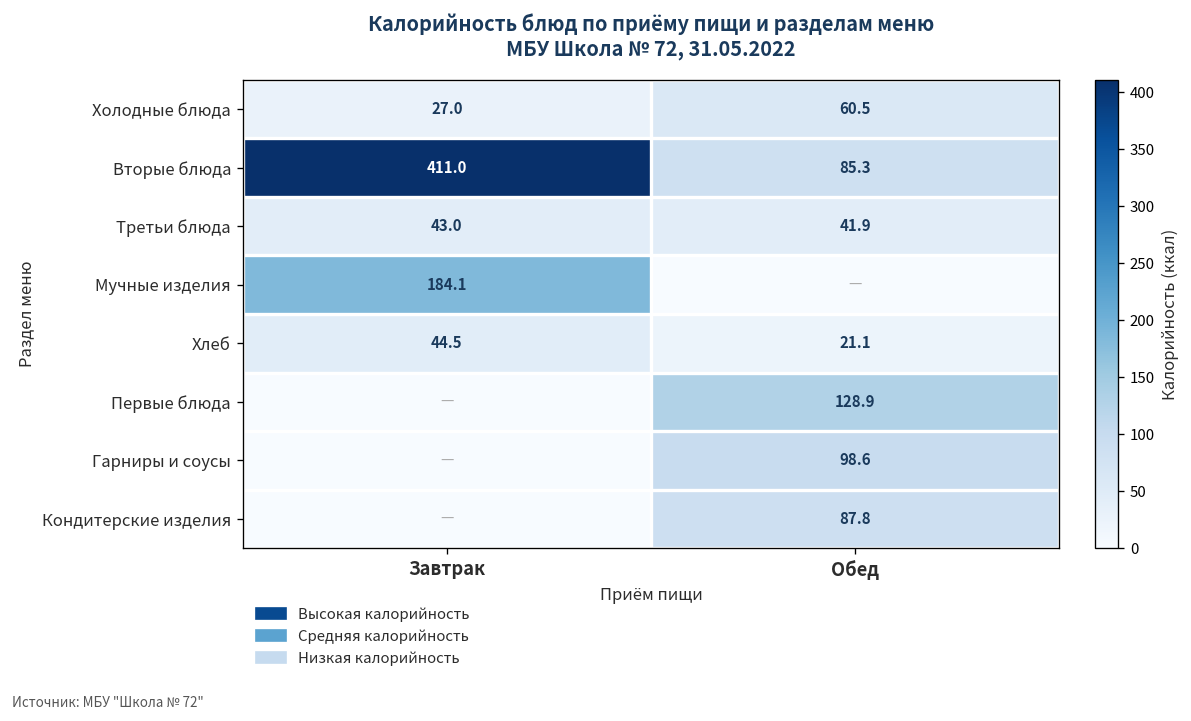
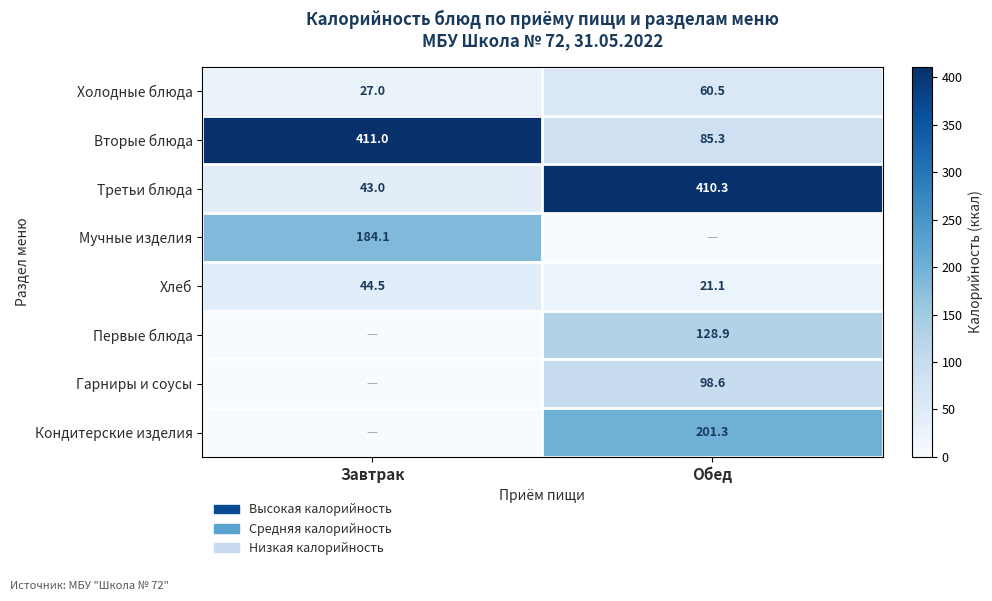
Третьи блюда, Обед: 41.9 -> 410.3
Кондитерские изделия, Обед: 87.8 -> 201.3
